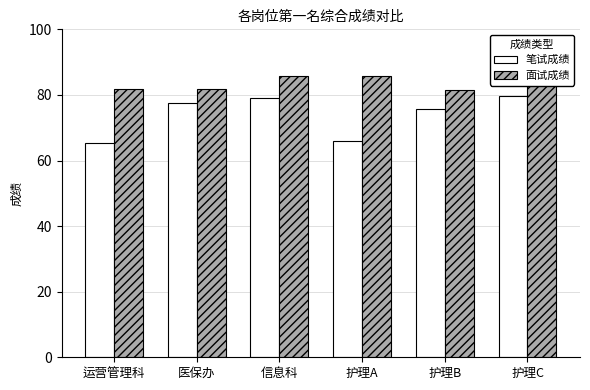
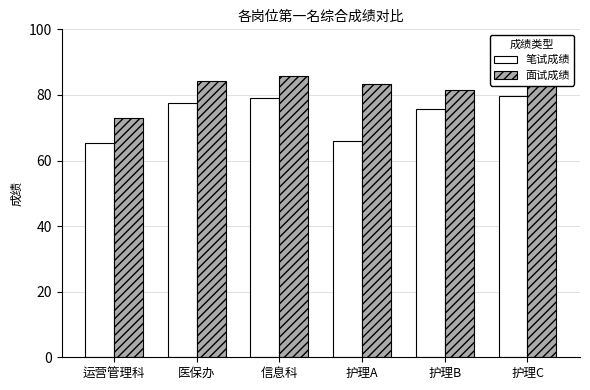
面试成绩, 运营管理科: 82 -> 73
面试成绩, 医保办: 82 -> 84
面试成绩, 护理A: 86 -> 83
